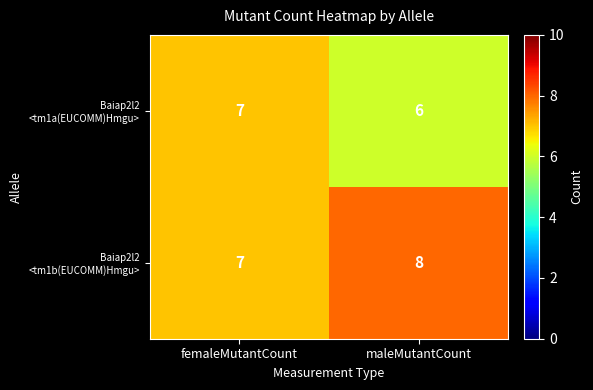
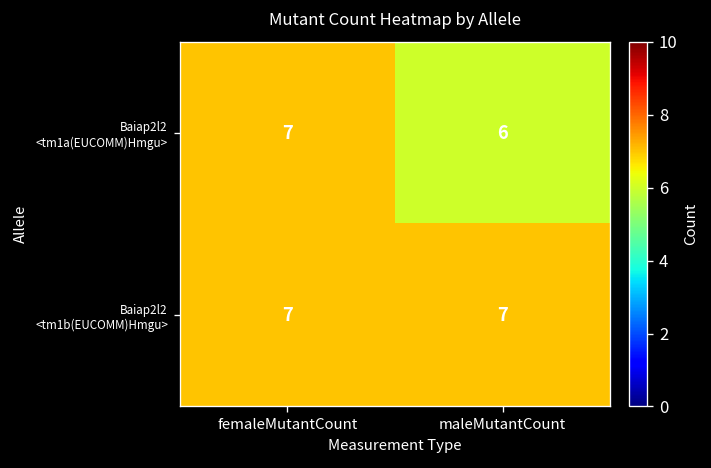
Baiap2l2 <tm1b(EUCOMM)Hmgu>, maleMutantCount: 8 -> 7
